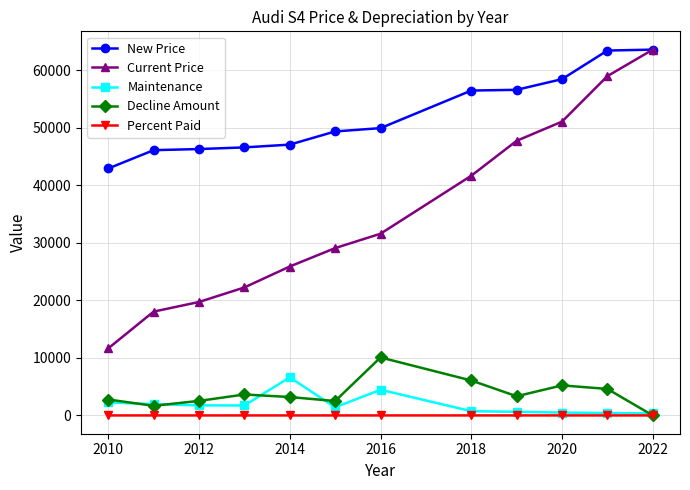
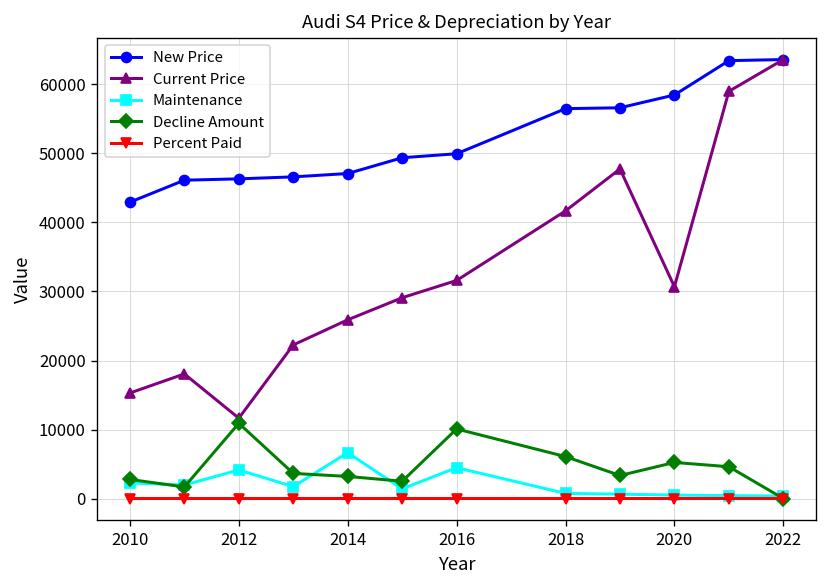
Current Price, 2010: 12000 -> 15000
Current Price, 2012: 20000 -> 12000
Maintenance, 2012: 2000 -> 4000
Decline Amount, 2012: 3000 -> 11000
Current Price, 2020: 51000 -> 31000
